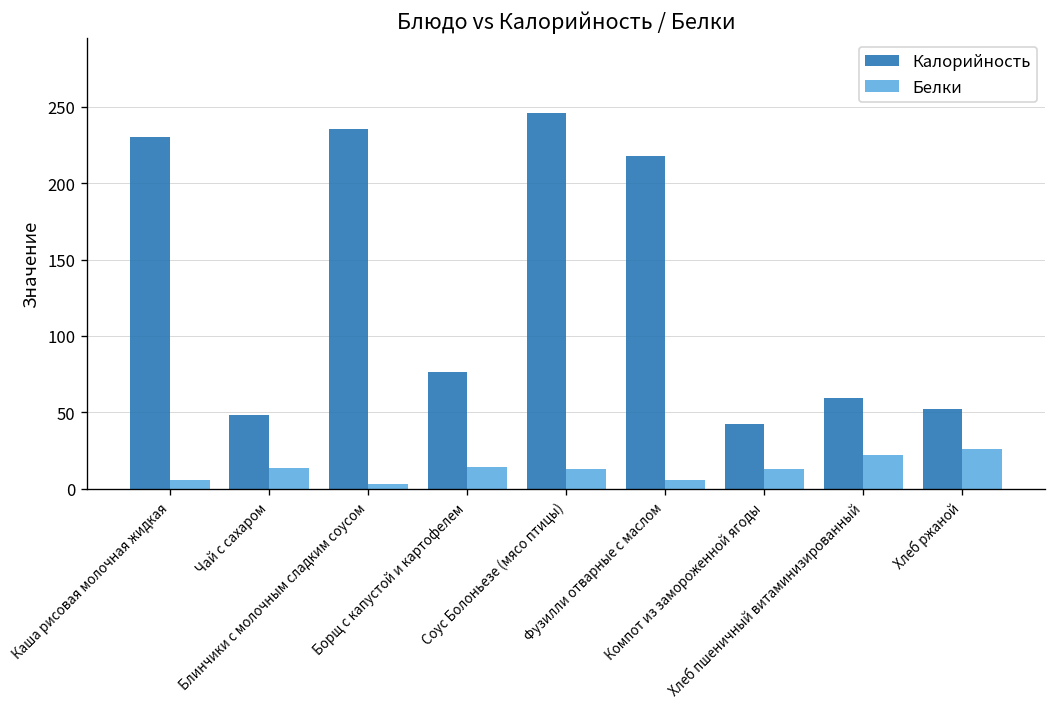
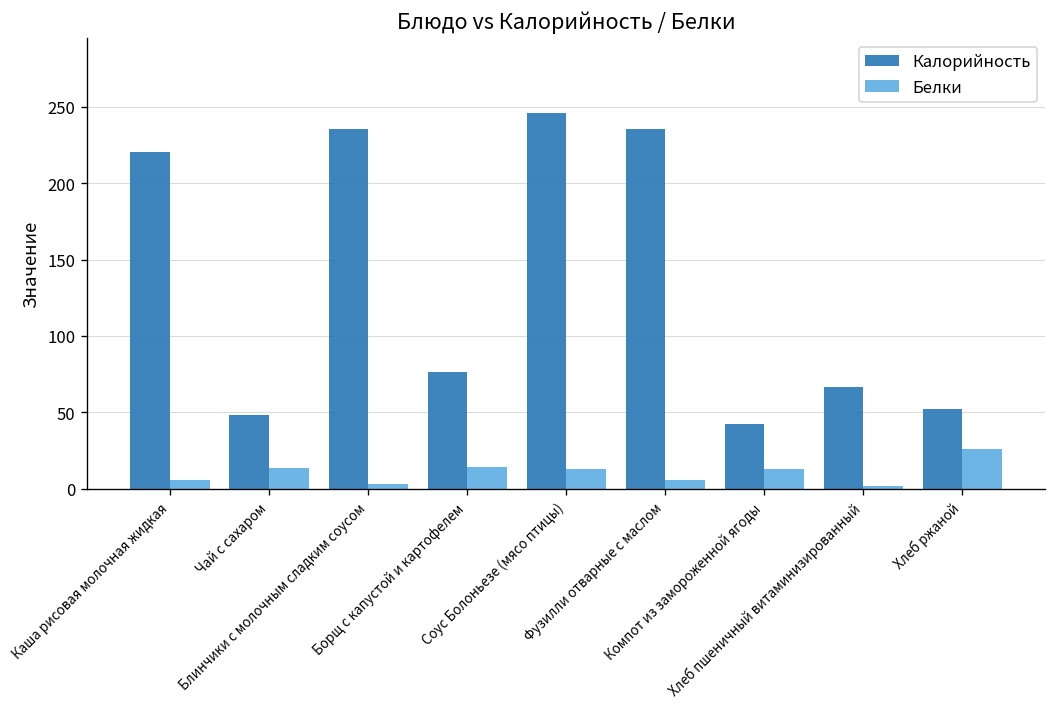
Калорийность, Каша рисовая молочная жидкая: 230 -> 221
Калорийность, Фузилли отварные с маслом: 218 -> 236
Калорийность, Хлеб пшеничный витаминизированный: 60 -> 67
Белки, Хлеб пшеничный витаминизированный: 22 -> 2
